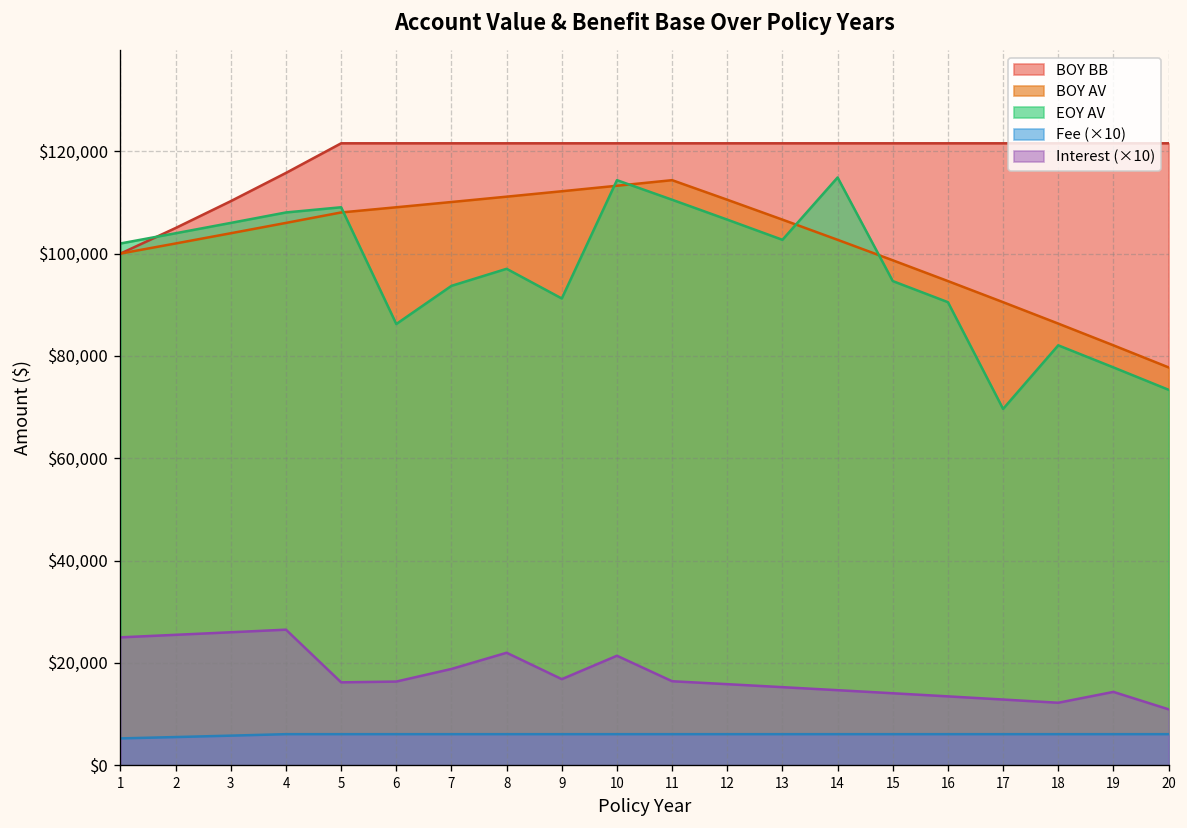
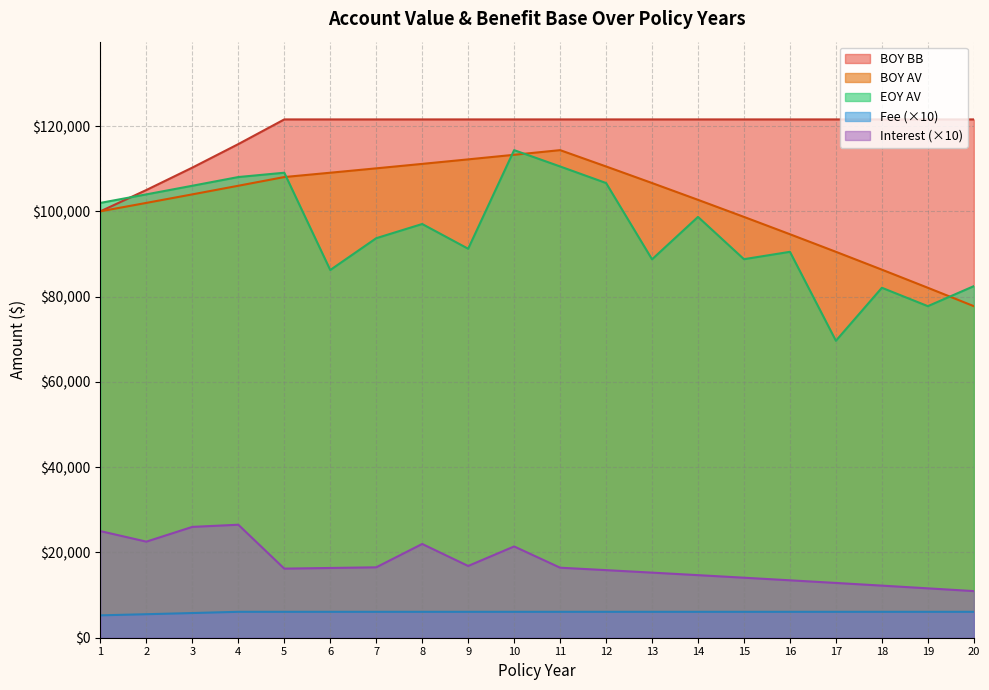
Interest (×10), 2: $25,000 -> $23,000
Interest (×10), 7: $19,000 -> $17,000
EOY AV, 13: $103,000 -> $89,000
EOY AV, 14: $115,000 -> $99,000
EOY AV, 15: $95,000 -> $89,000
Interest (×10), 19: $14,000 -> $12,000
EOY AV, 20: $73,000 -> $82,000
